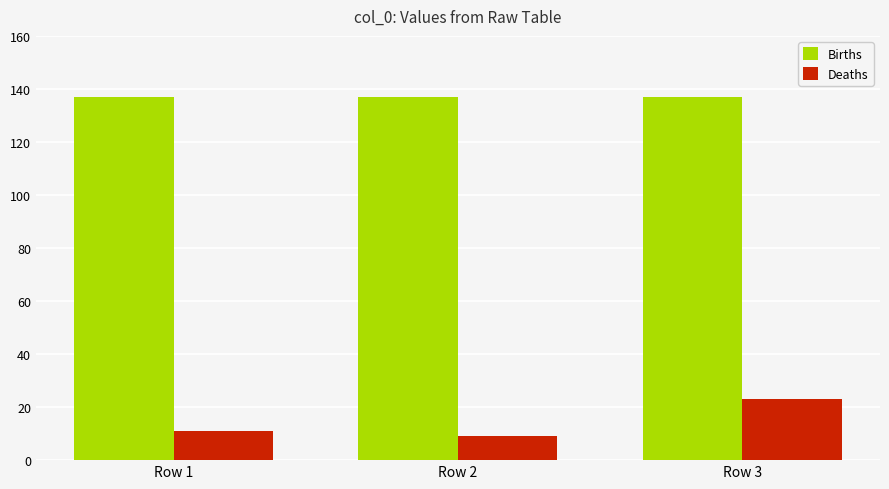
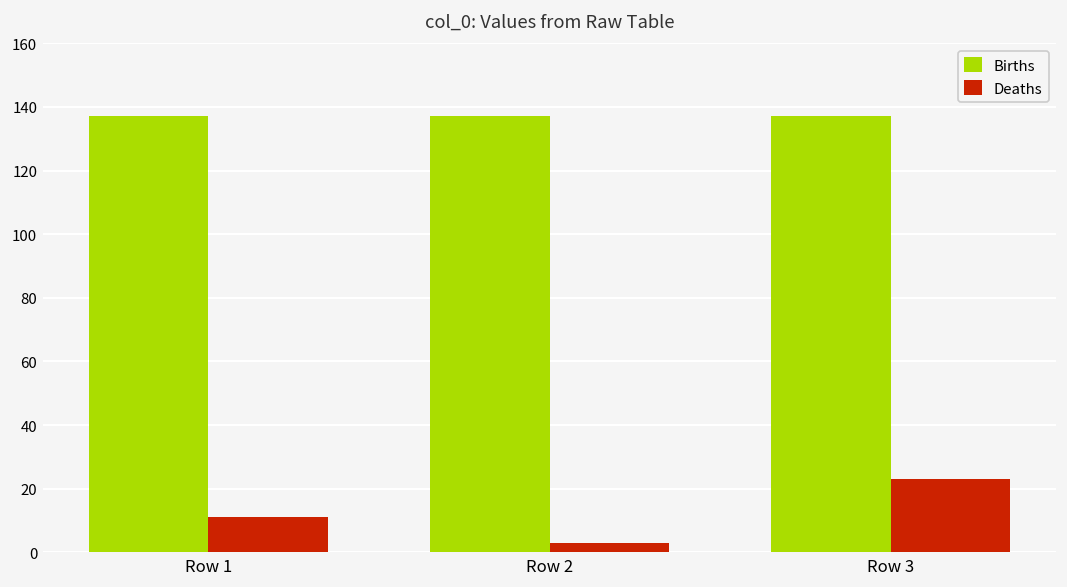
Deaths, Row 2: 9 -> 3
